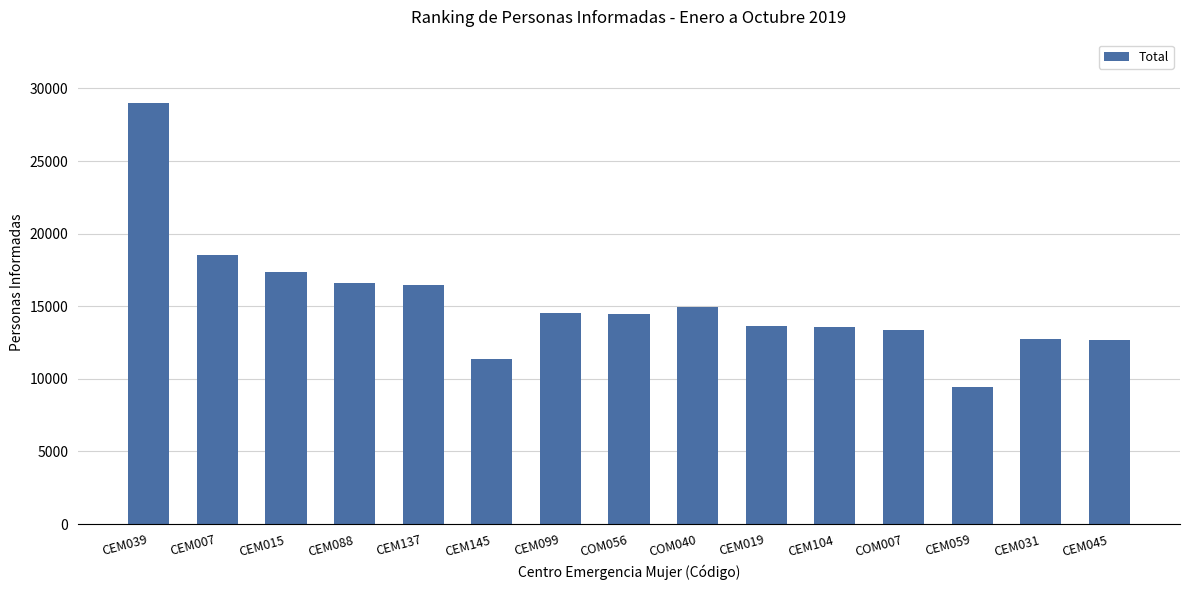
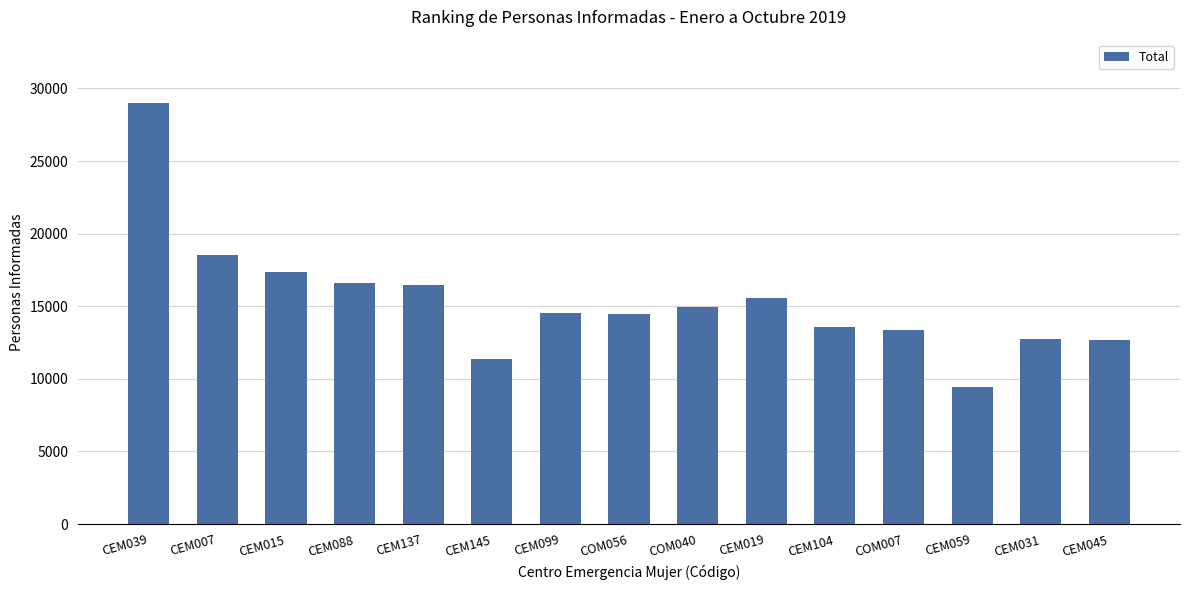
CEM019: 13700 -> 15600
